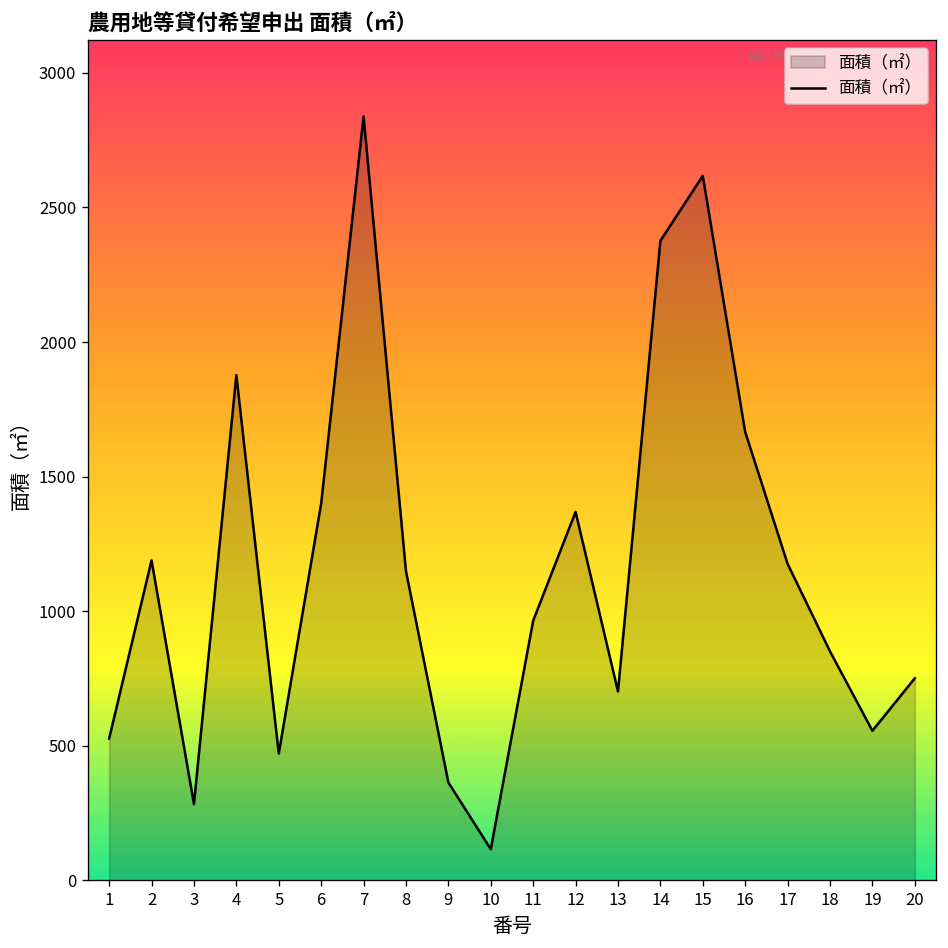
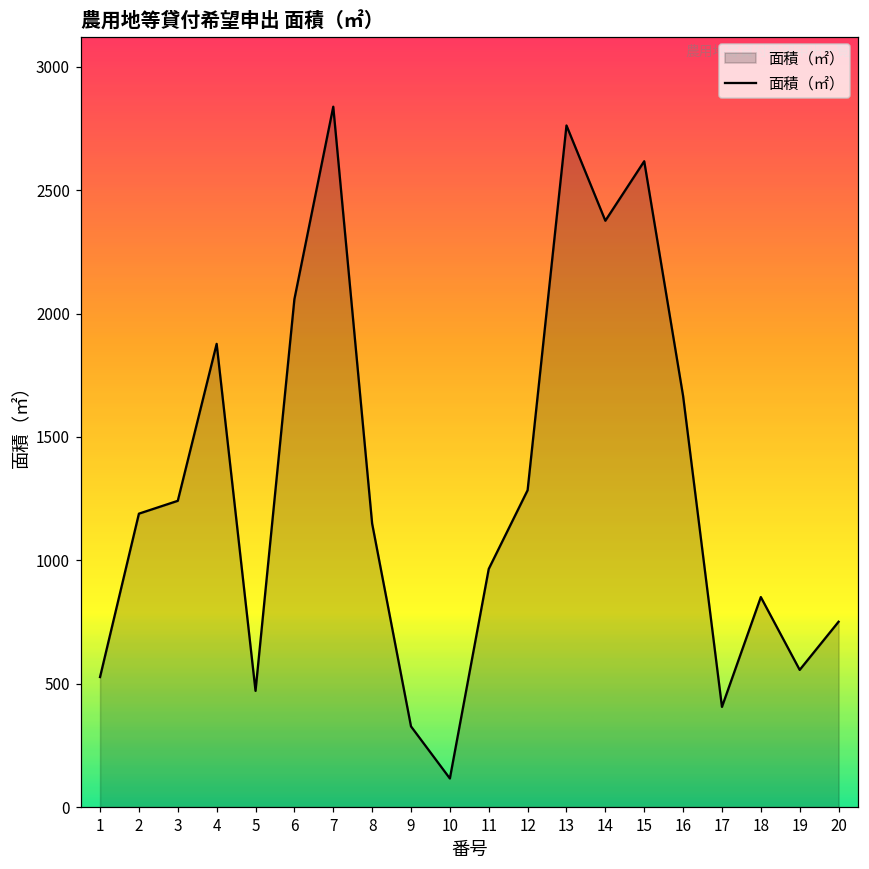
3: 280 -> 1240
6: 1400 -> 2060
9: 360 -> 330
12: 1370 -> 1280
13: 700 -> 2760
17: 1180 -> 410
